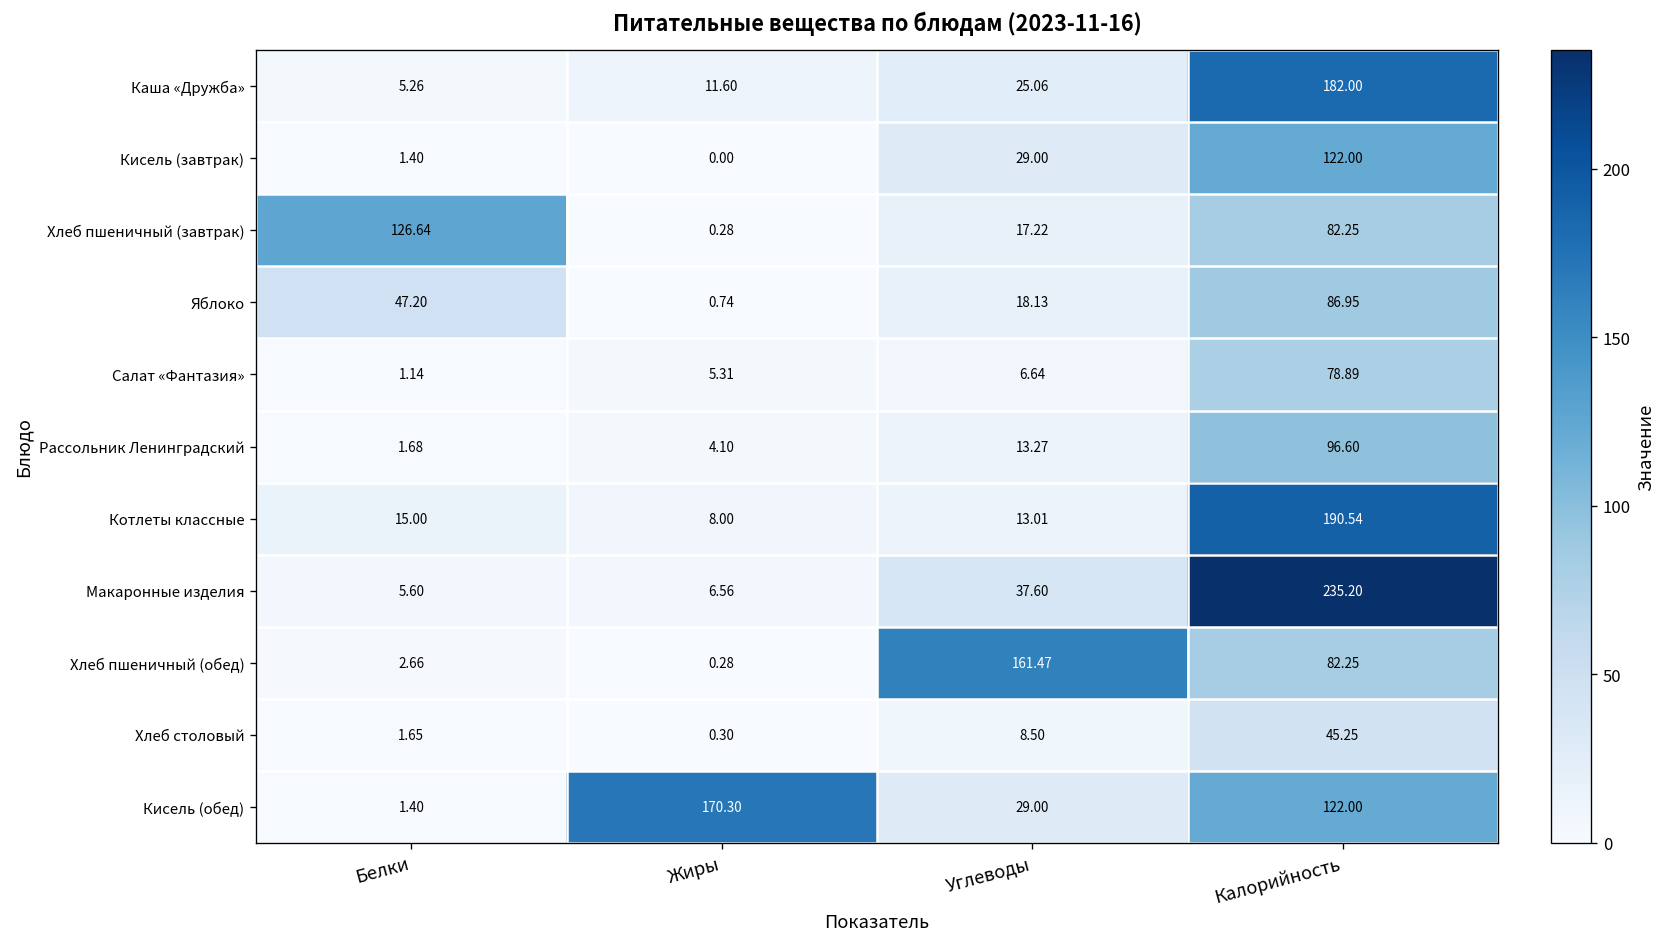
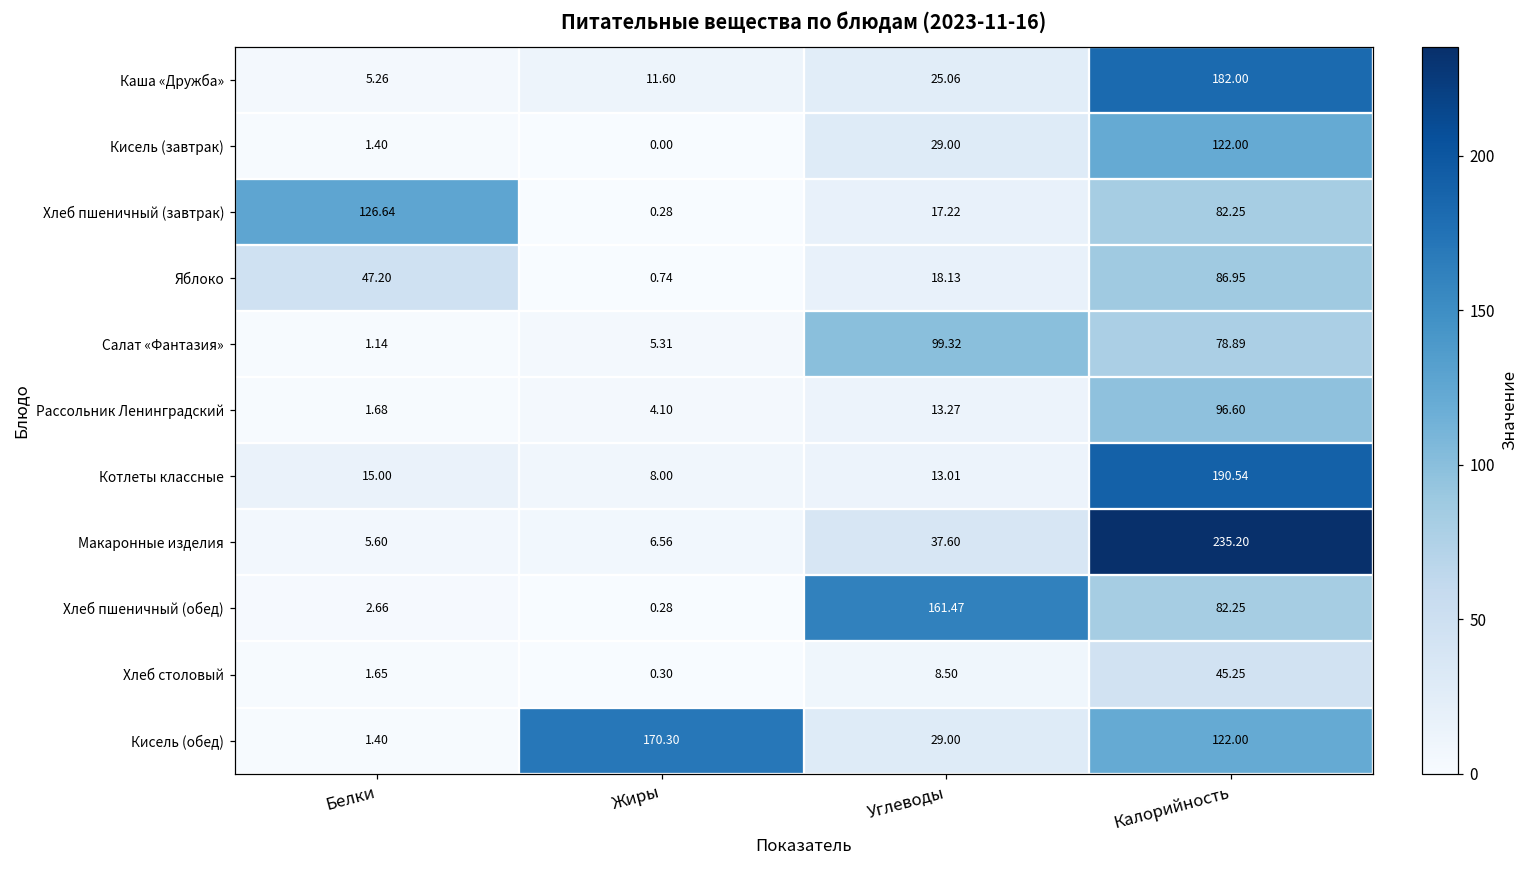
Салат «Фантазия», Углеводы: 6.64 -> 99.32
